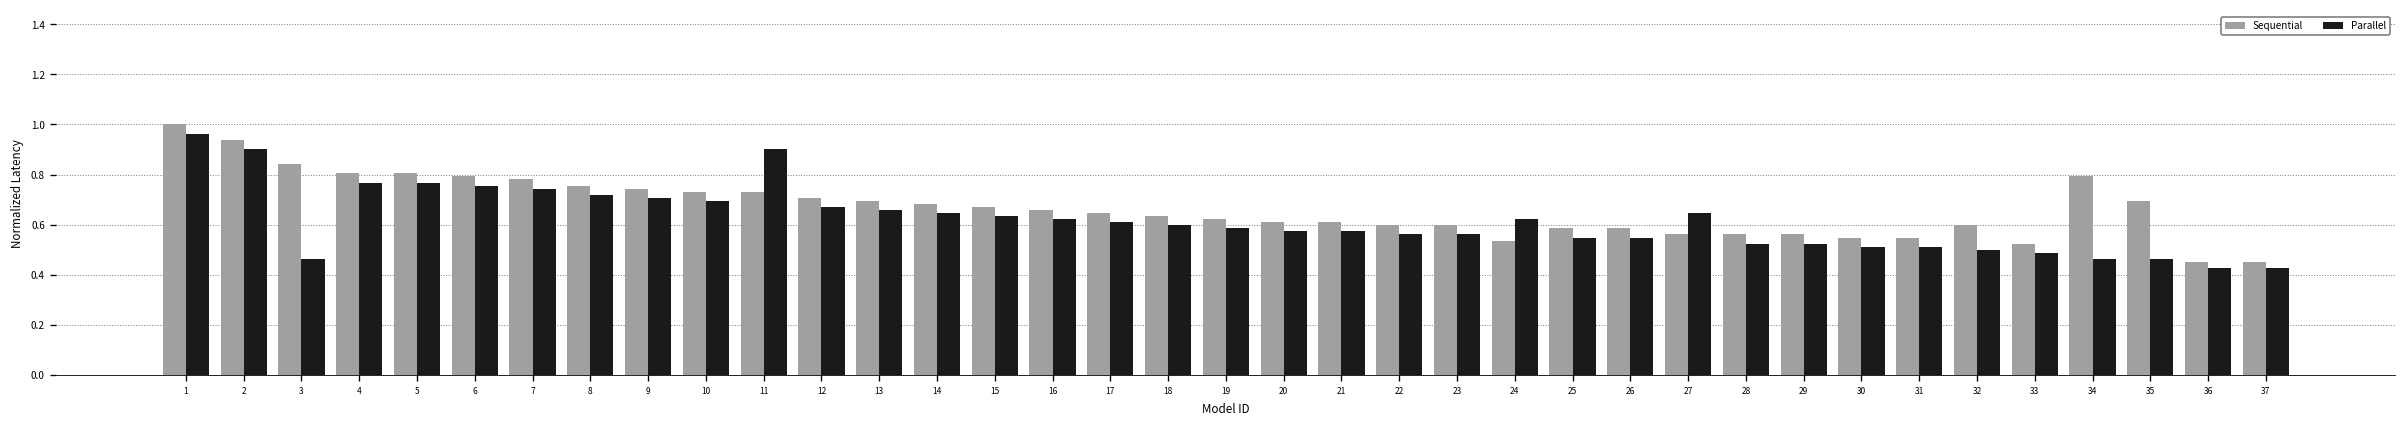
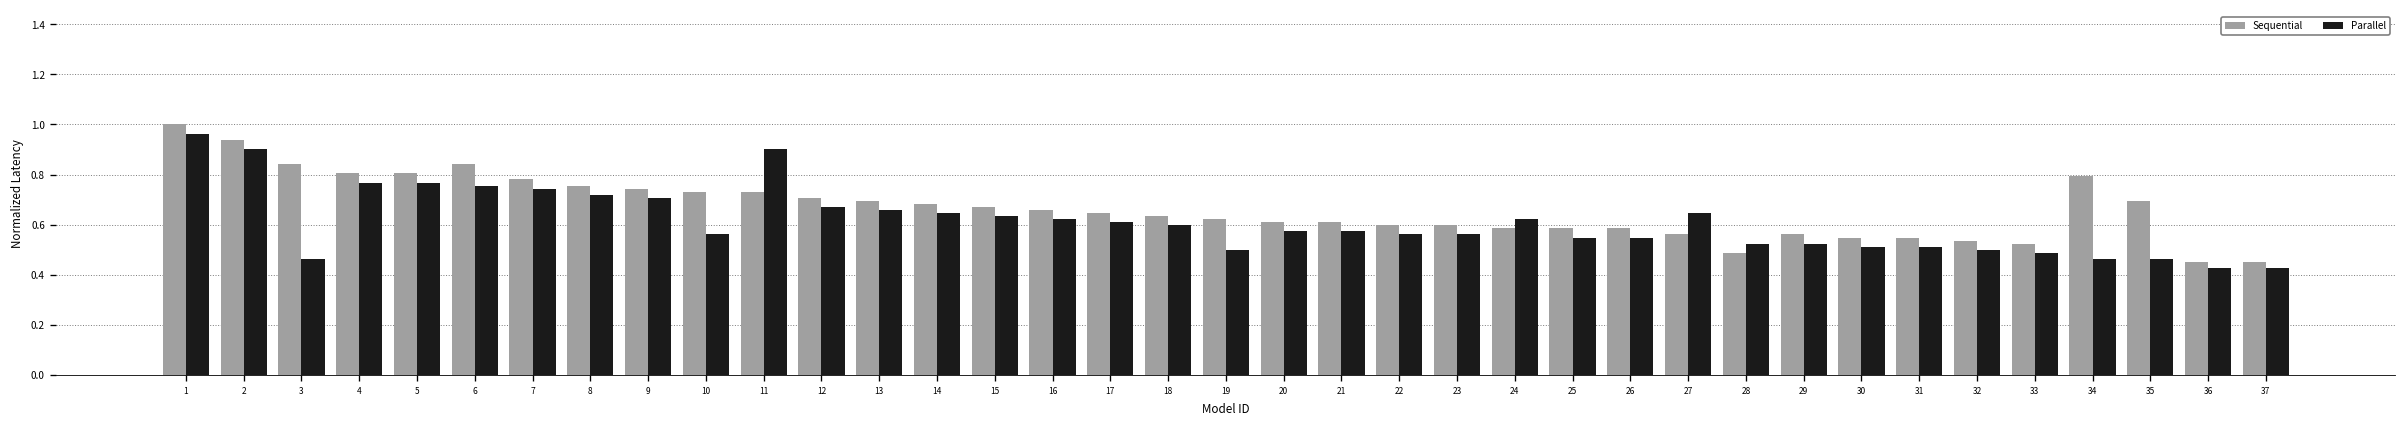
Sequential, 6: 0.79 -> 0.84
Parallel, 10: 0.70 -> 0.56
Parallel, 19: 0.59 -> 0.50
Sequential, 24: 0.54 -> 0.59
Sequential, 28: 0.56 -> 0.49
Sequential, 32: 0.60 -> 0.54
